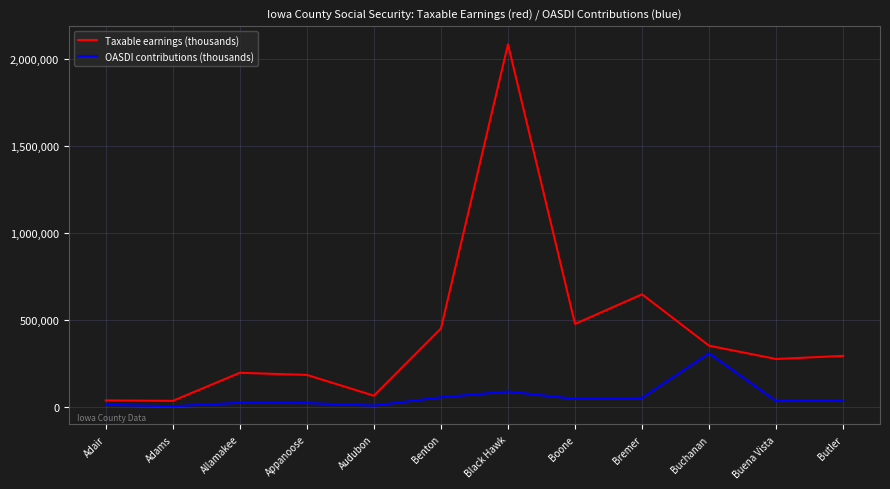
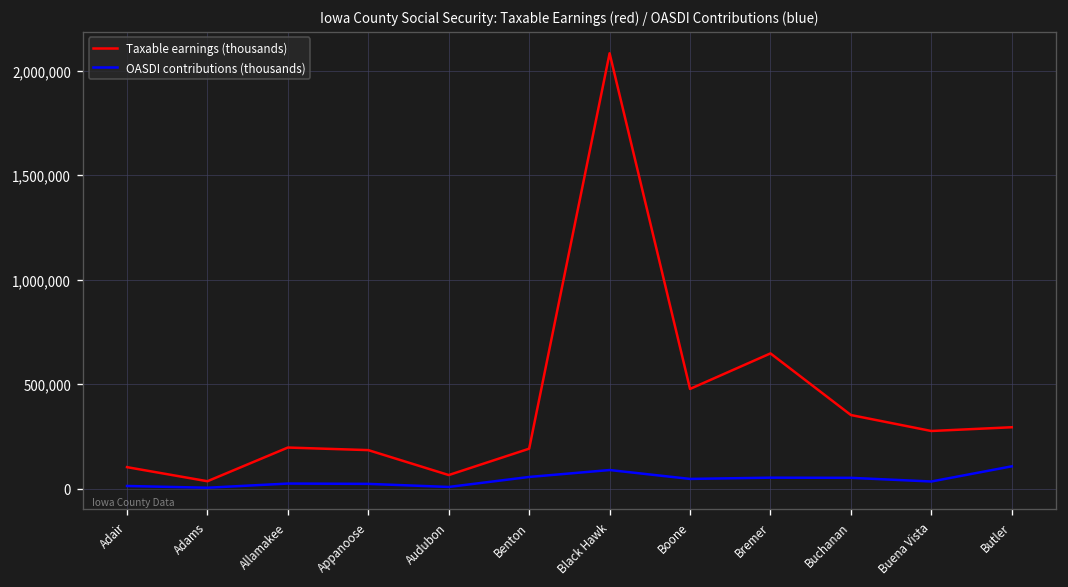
Taxable earnings (thousands), Adair: 40,000 -> 100,000
Taxable earnings (thousands), Benton: 450,000 -> 190,000
OASDI contributions (thousands), Buchanan: 310,000 -> 50,000
OASDI contributions (thousands), Butler: 40,000 -> 110,000
